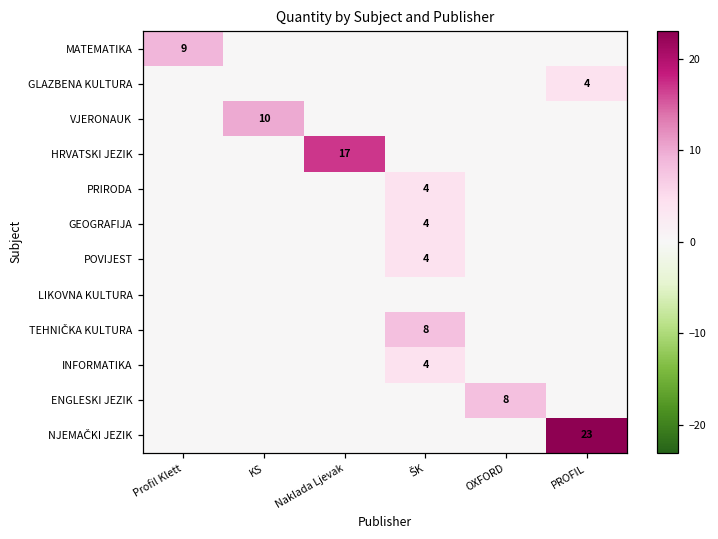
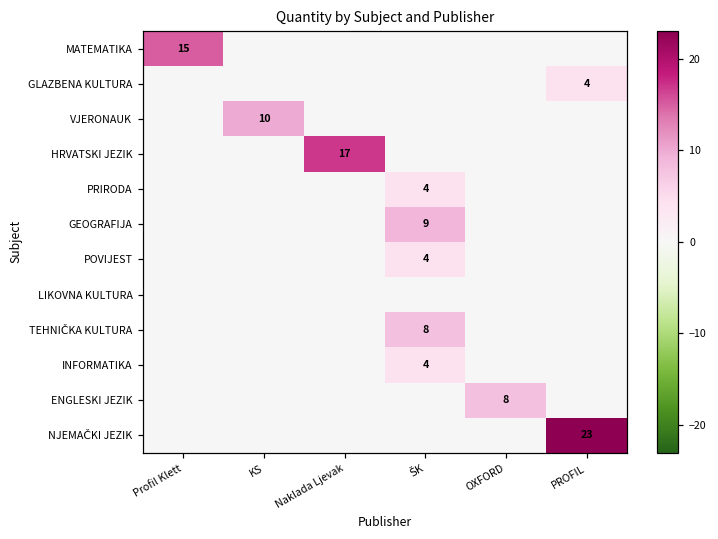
MATEMATIKA, Profil Klett: 9 -> 15
GEOGRAFIJA, ŠK: 4 -> 9
